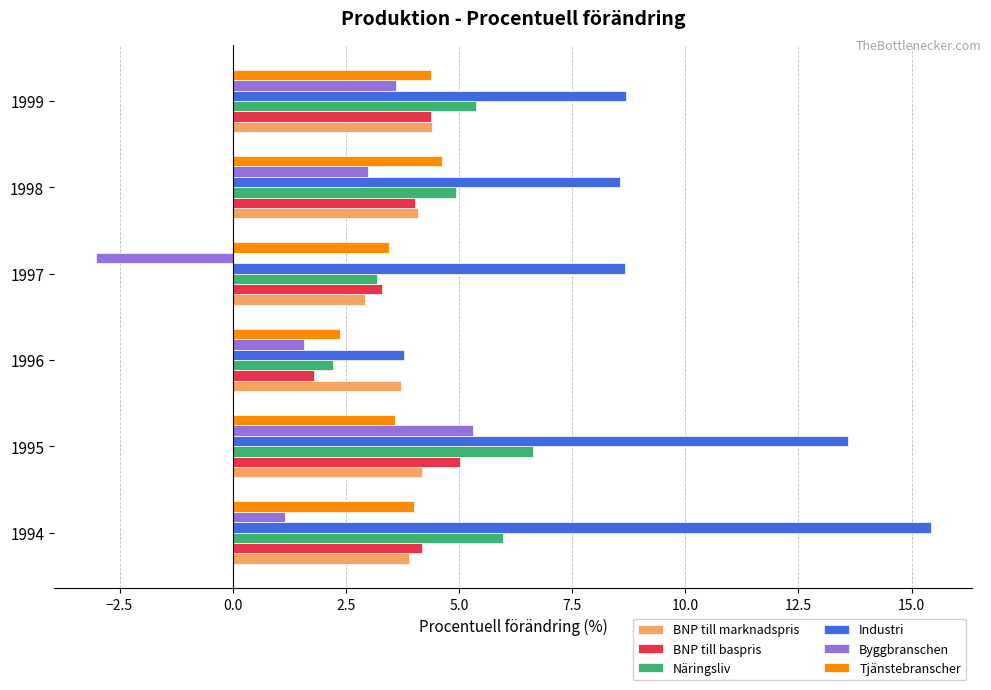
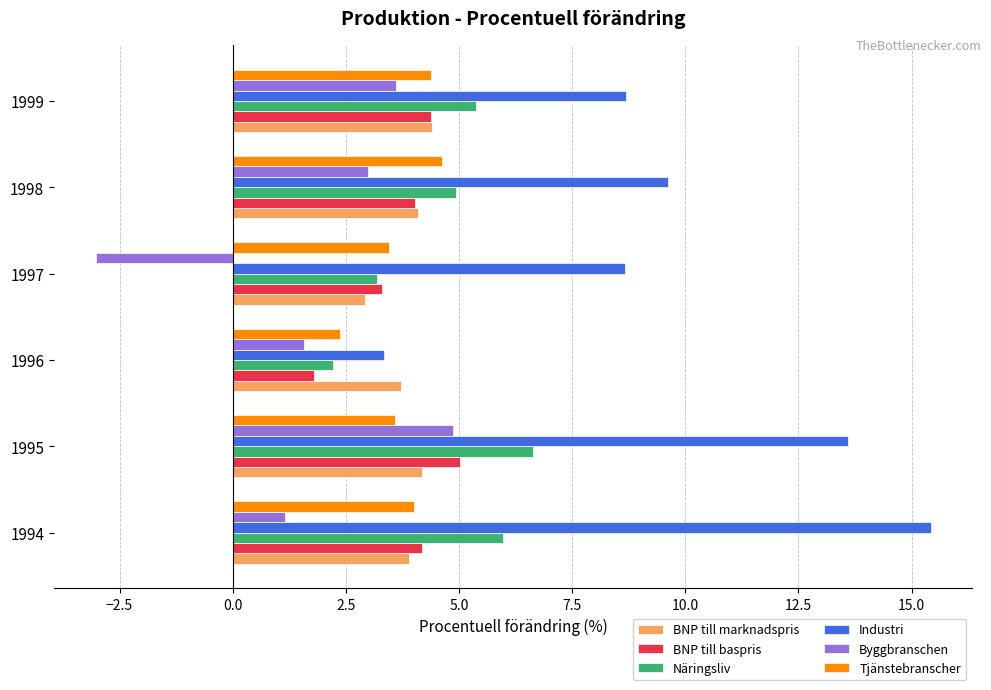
Industri, 1998: 8.6 -> 9.6
Industri, 1996: 3.8 -> 3.3
Byggbranschen, 1995: 5.3 -> 4.9
